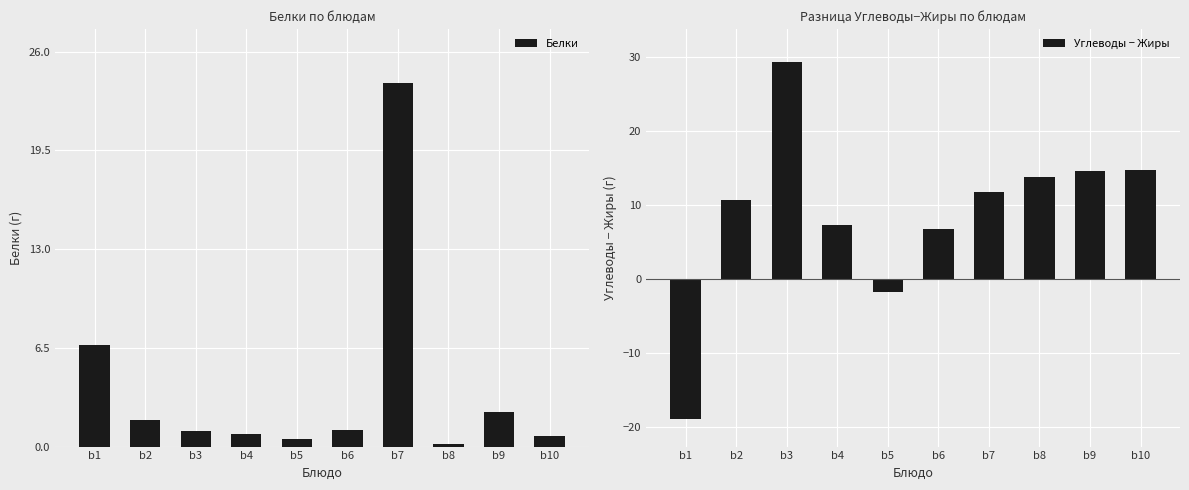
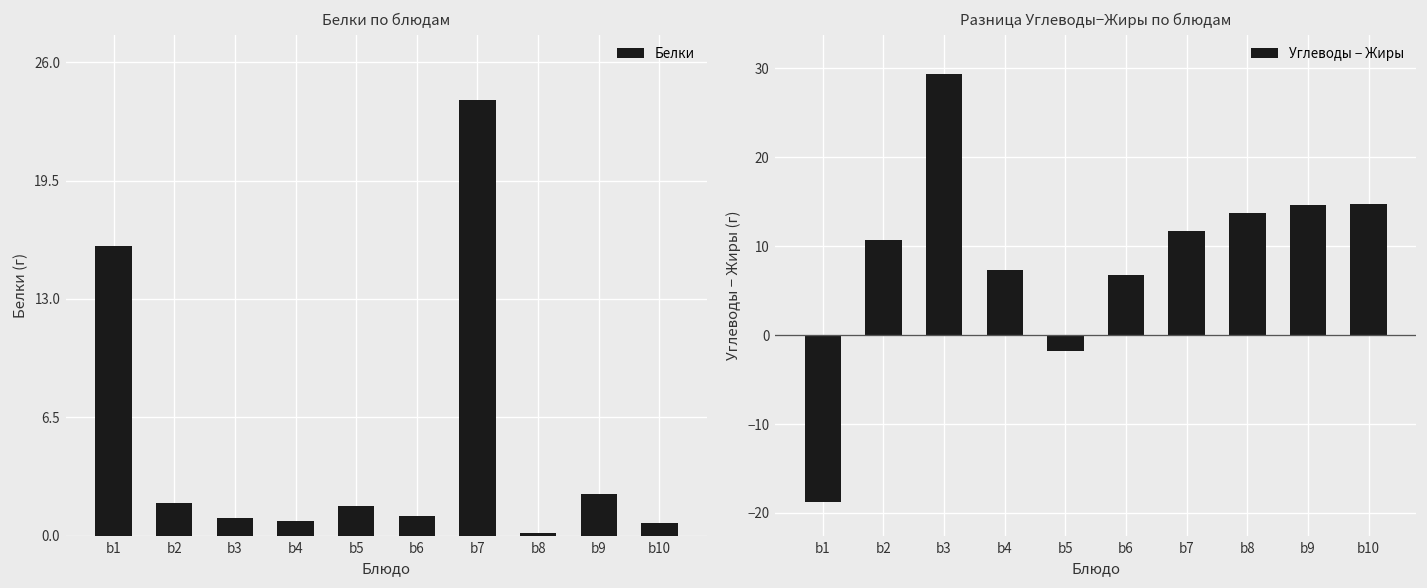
Белки по блюдам, b1: 6.7 -> 15.9
Белки по блюдам, b5: 0.5 -> 1.6
